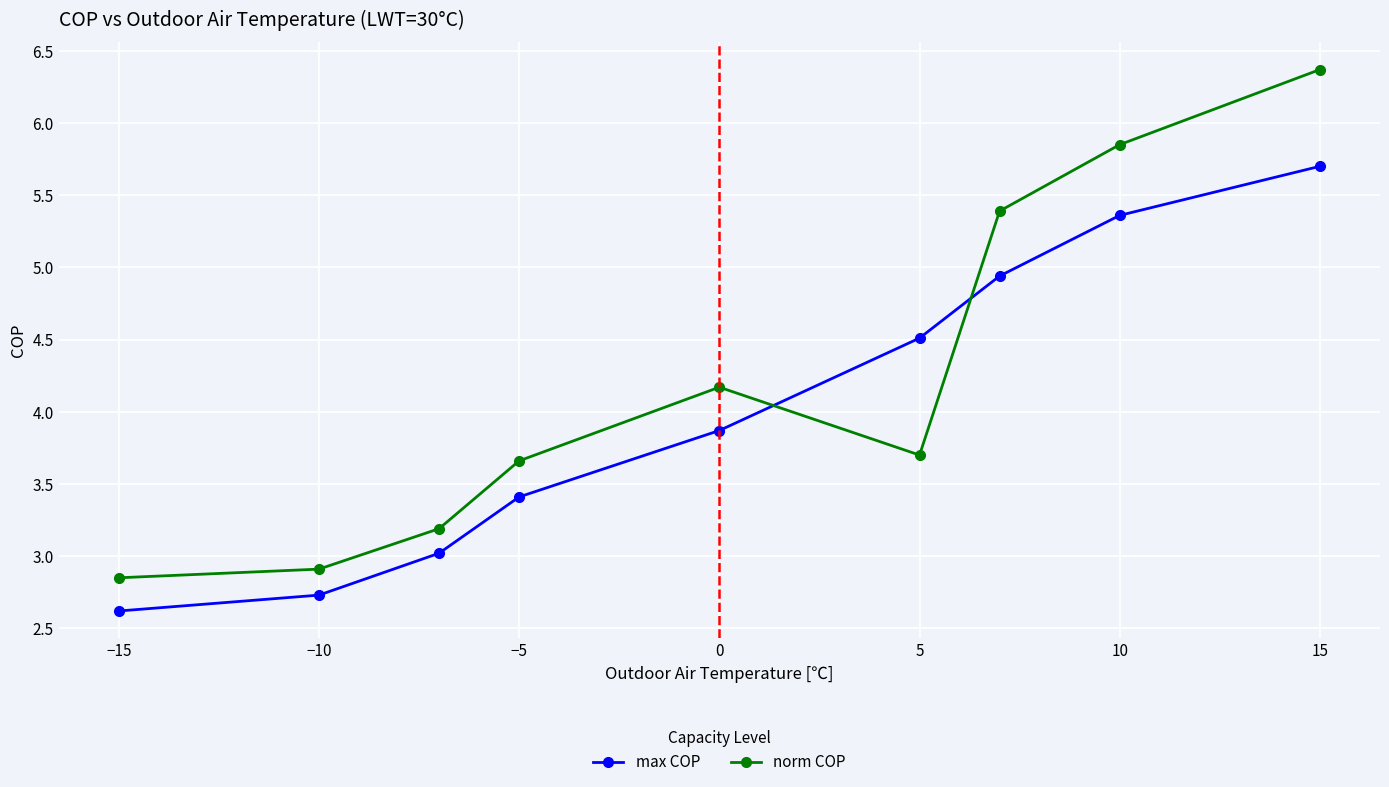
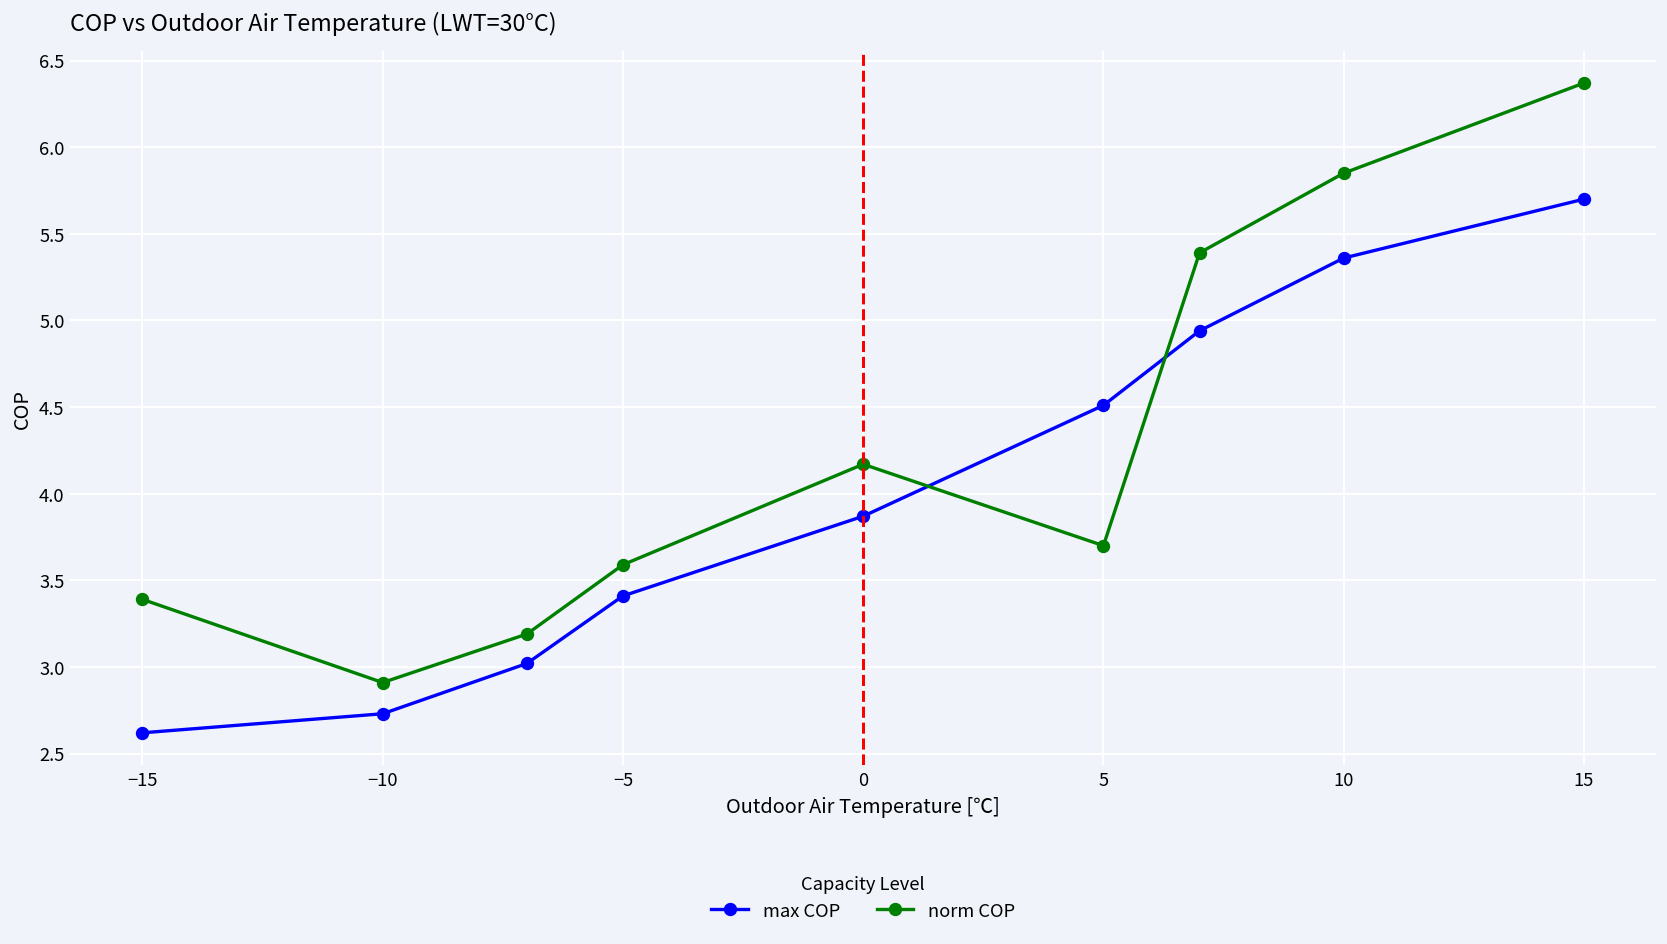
norm COP, −15: 2.85 -> 3.39
norm COP, −5: 3.66 -> 3.59
